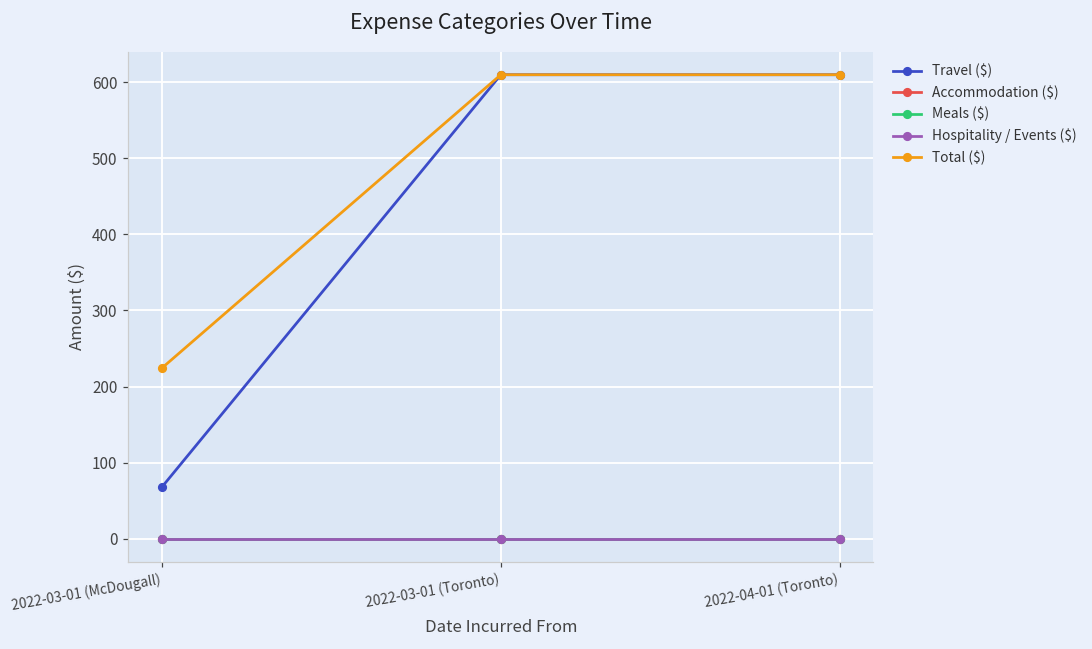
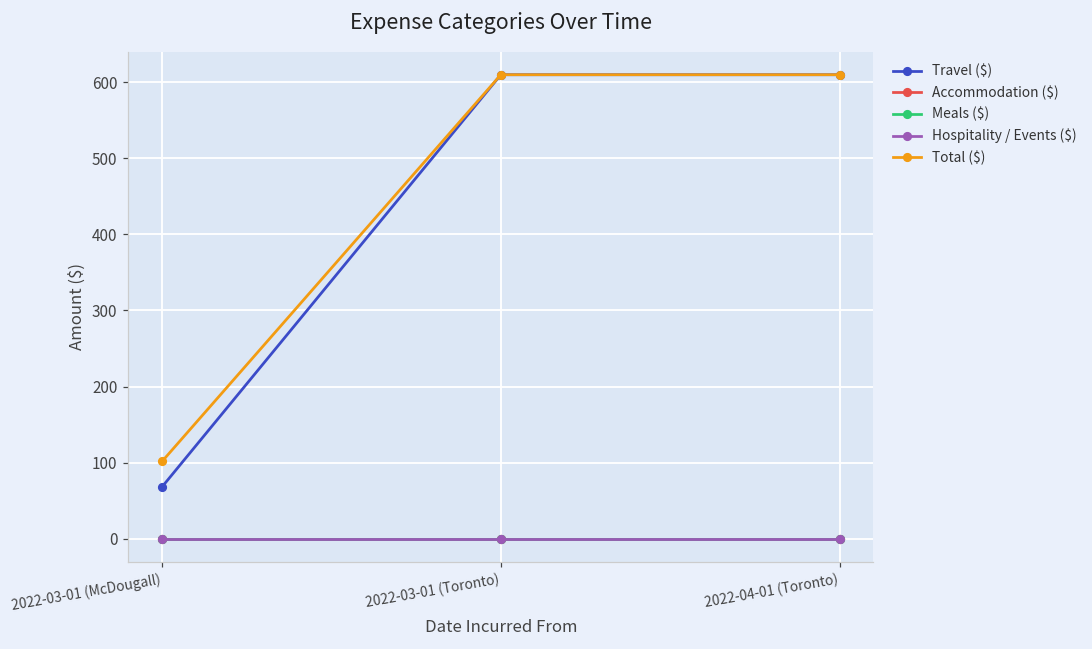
Total ($), 2022-03-01 (McDougall): 220 -> 100
